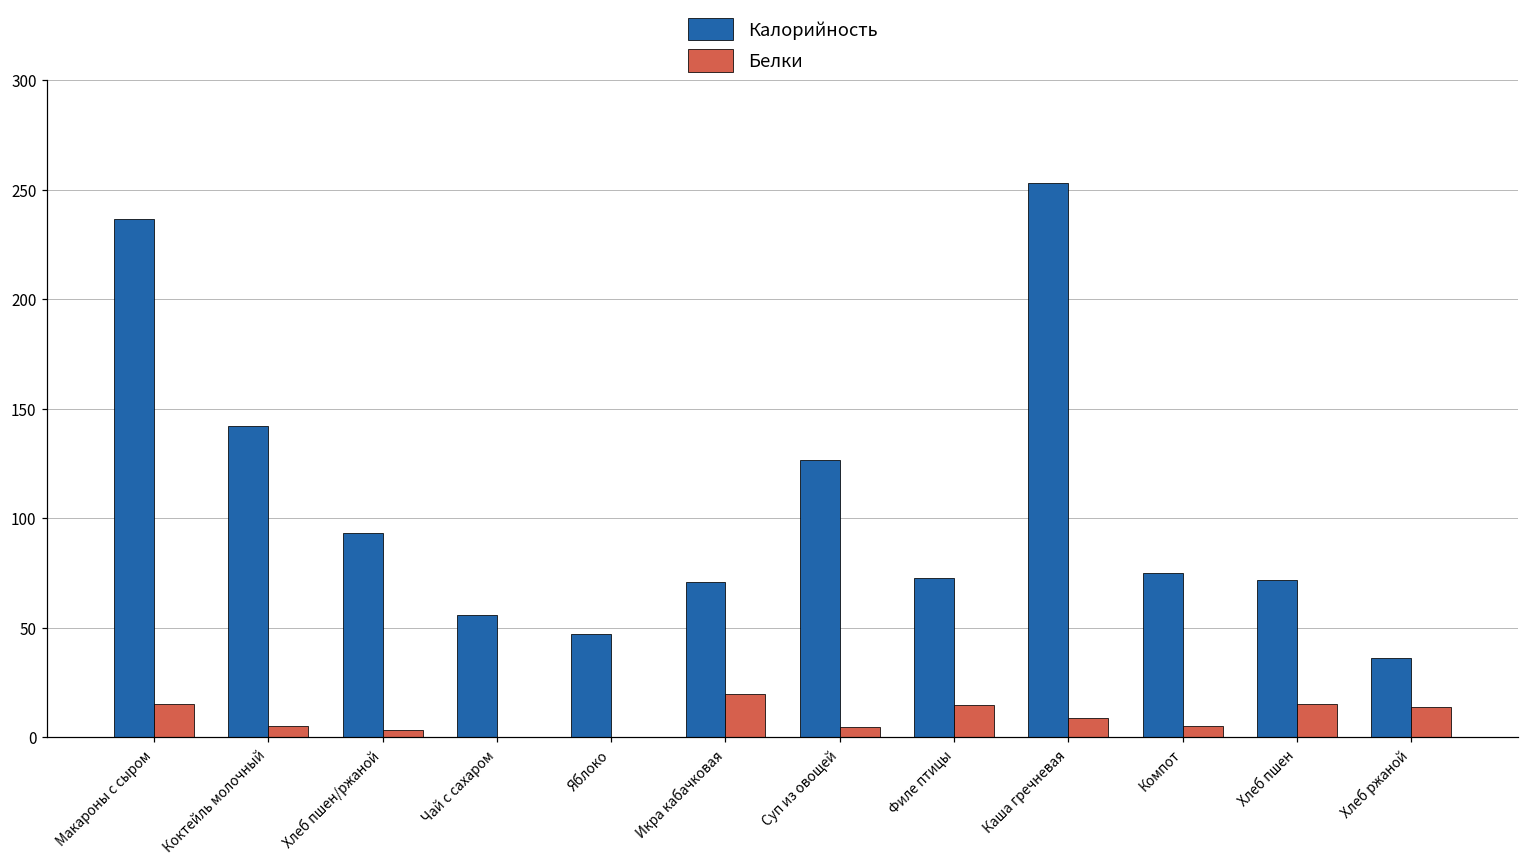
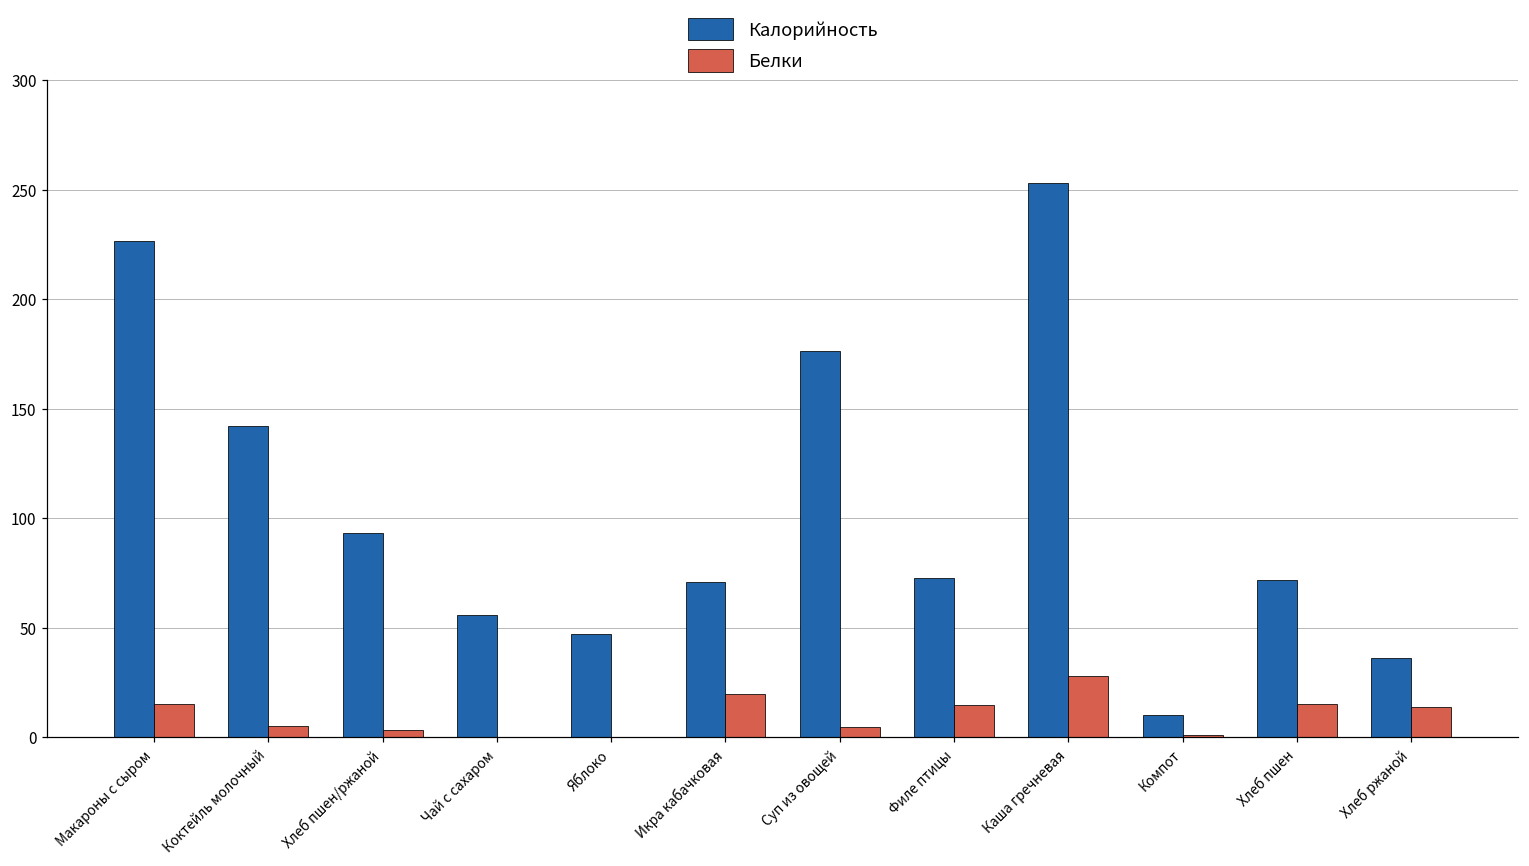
Калорийность, Макароны с сыром: 237 -> 227
Калорийность, Суп из овощей: 127 -> 176
Белки, Каша гречневая: 9 -> 28
Калорийность, Компот: 75 -> 10
Белки, Компот: 5 -> 1
